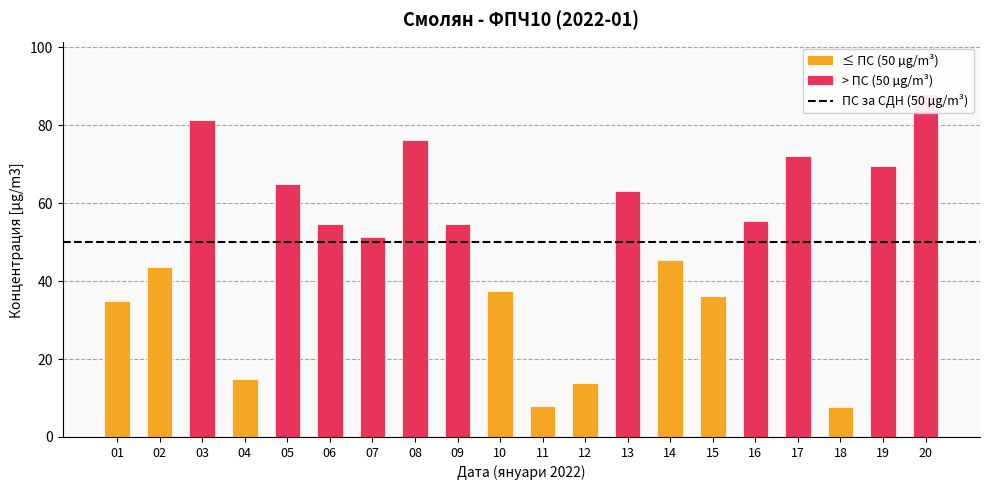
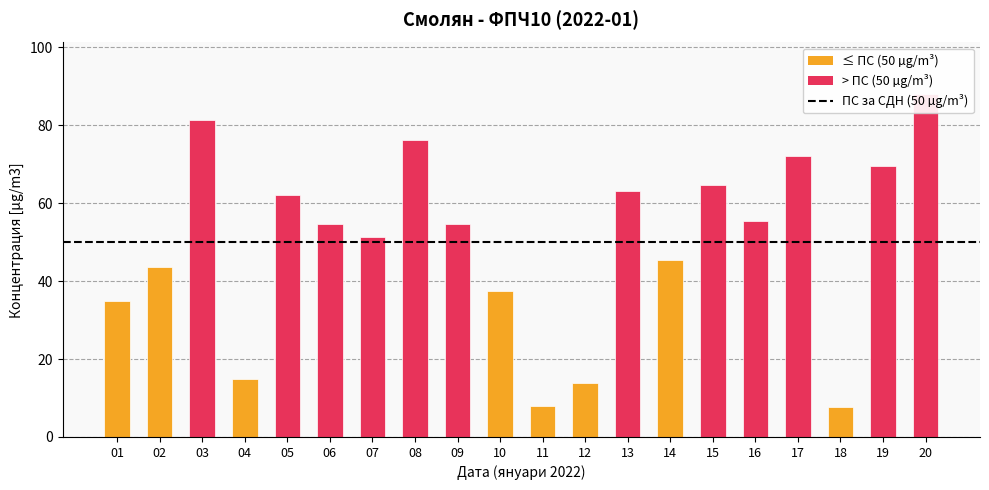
05: 65 -> 62
15: 36 -> 65
